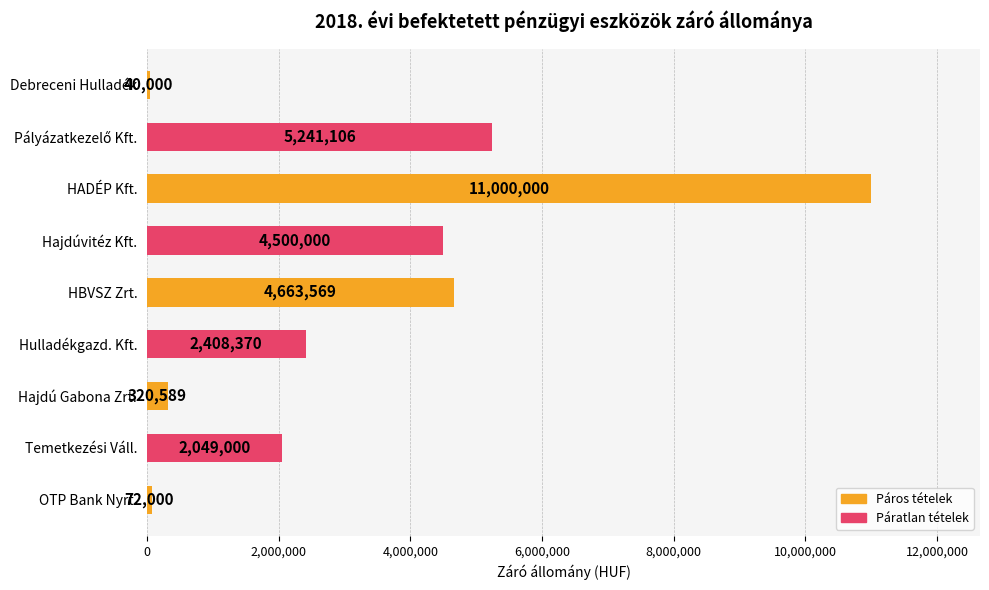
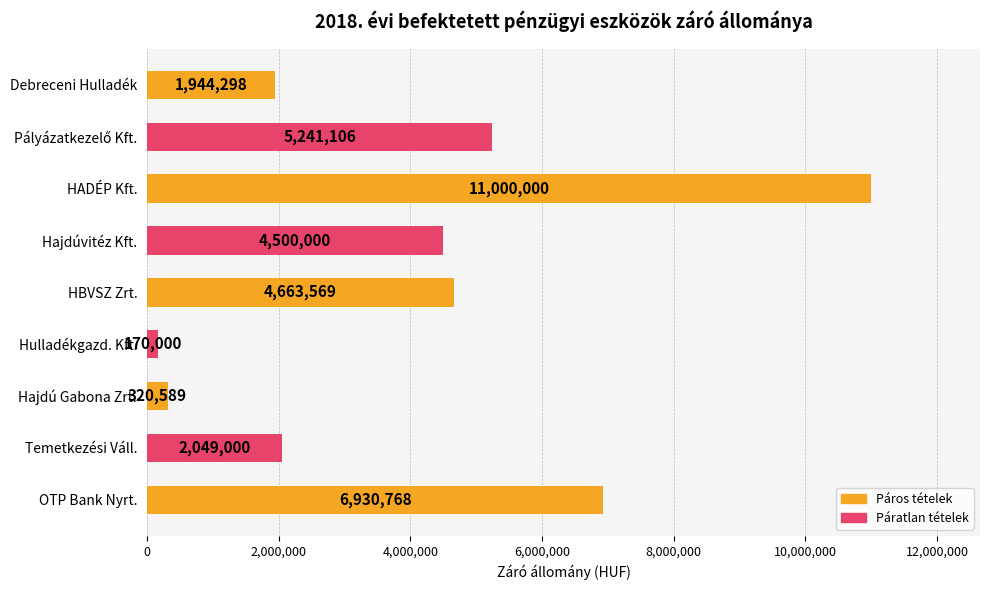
Debreceni Hulladék: 40,000 -> 1,944,298
Hulladékgazd. Kft.: 2,408,370 -> 170,000
OTP Bank Nyrt.: 72,000 -> 6,930,768
